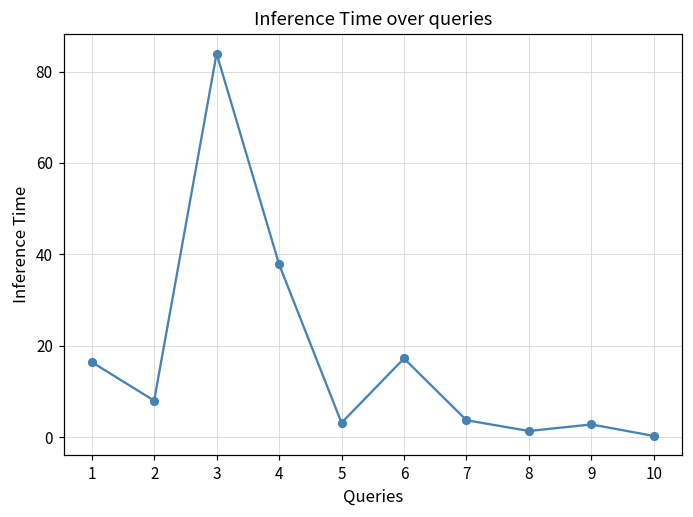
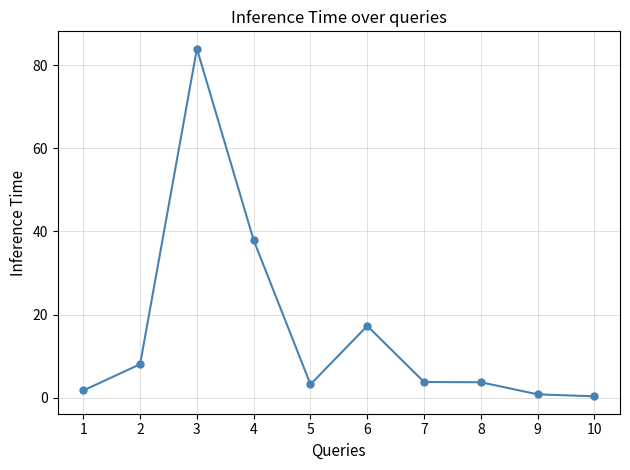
1: 16 -> 2
8: 1 -> 4
9: 3 -> 1
